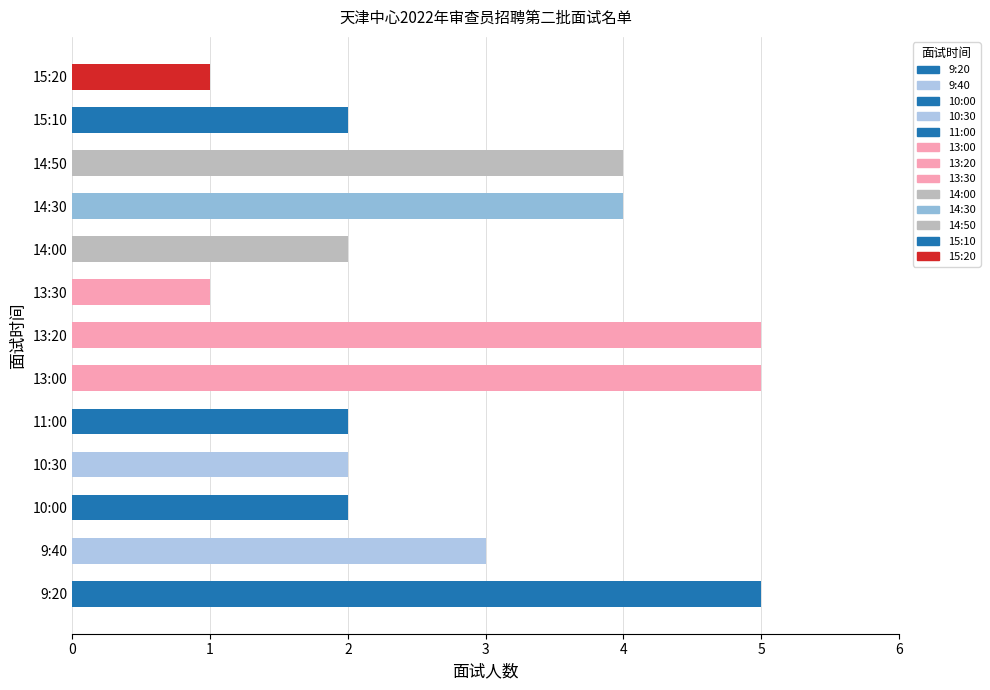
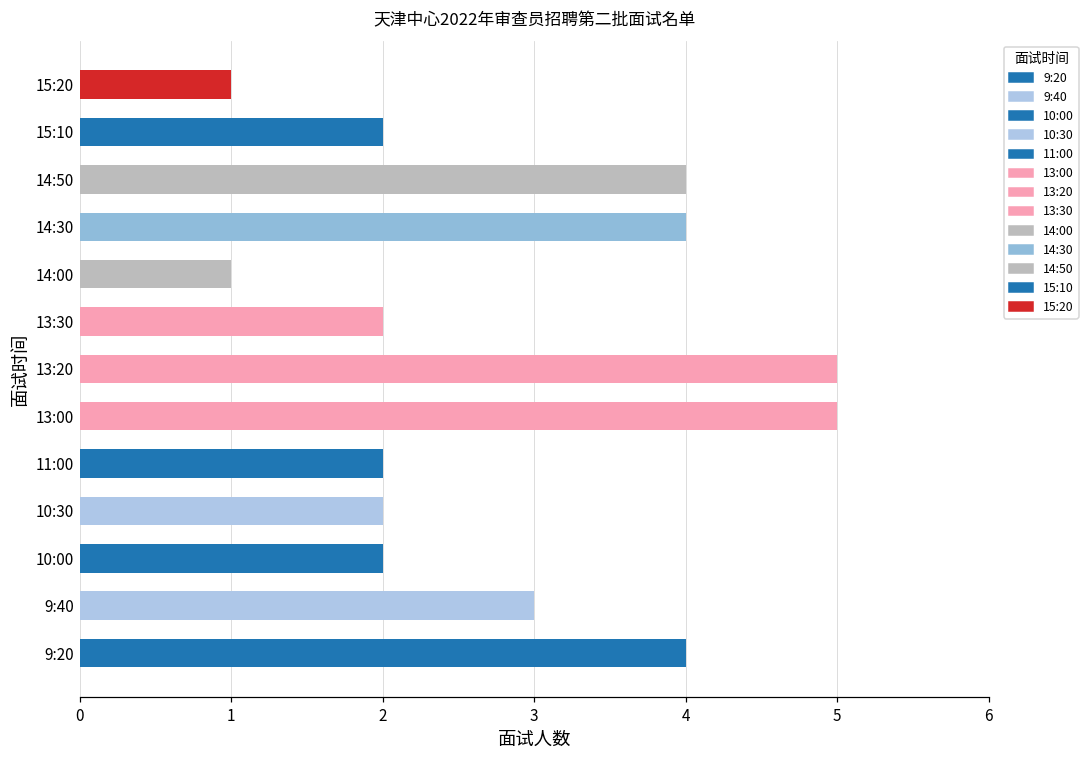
14:00: 2 -> 1
13:30: 1 -> 2
9:20: 5 -> 4
